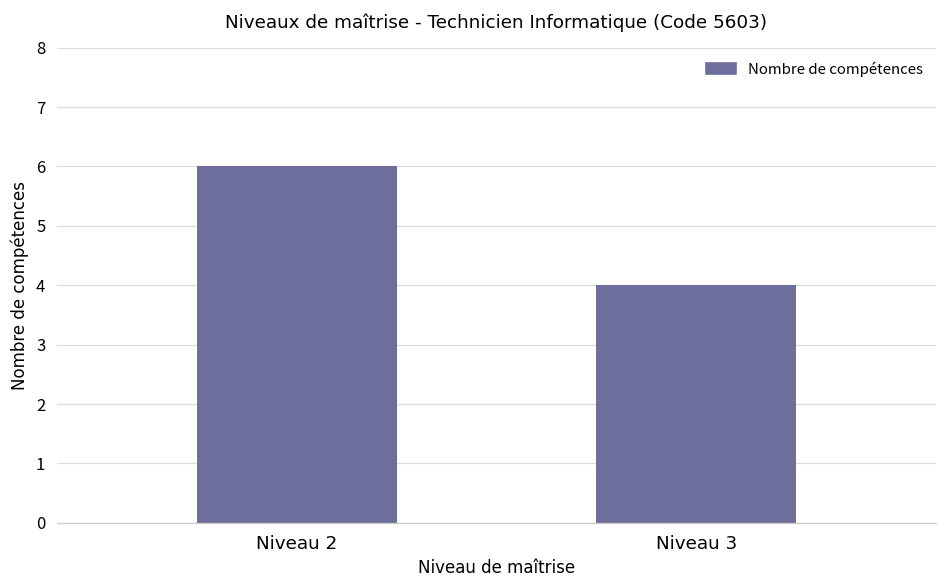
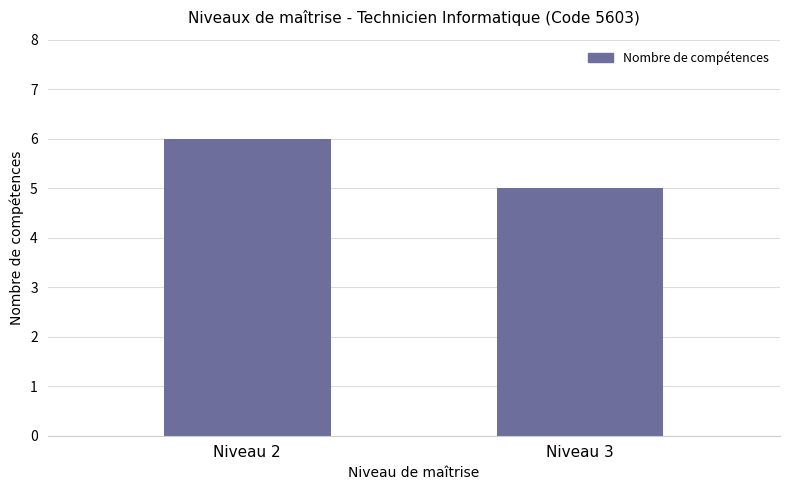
Niveau 3: 4 -> 5
